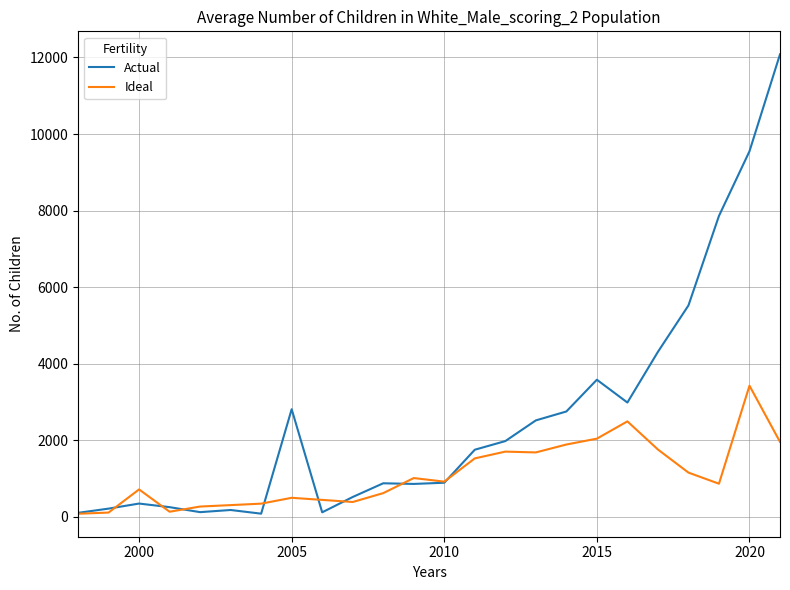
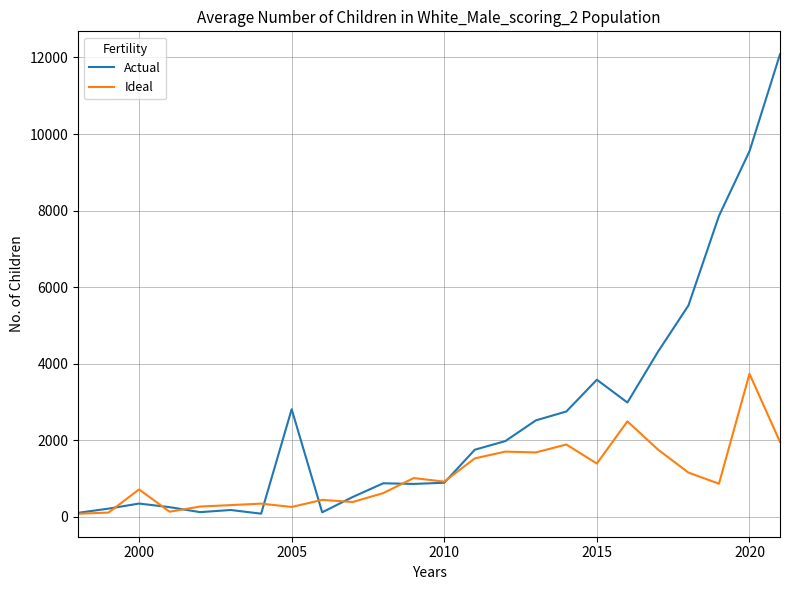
Ideal, 2005: 500 -> 300
Ideal, 2015: 2000 -> 1400
Ideal, 2020: 3400 -> 3700
